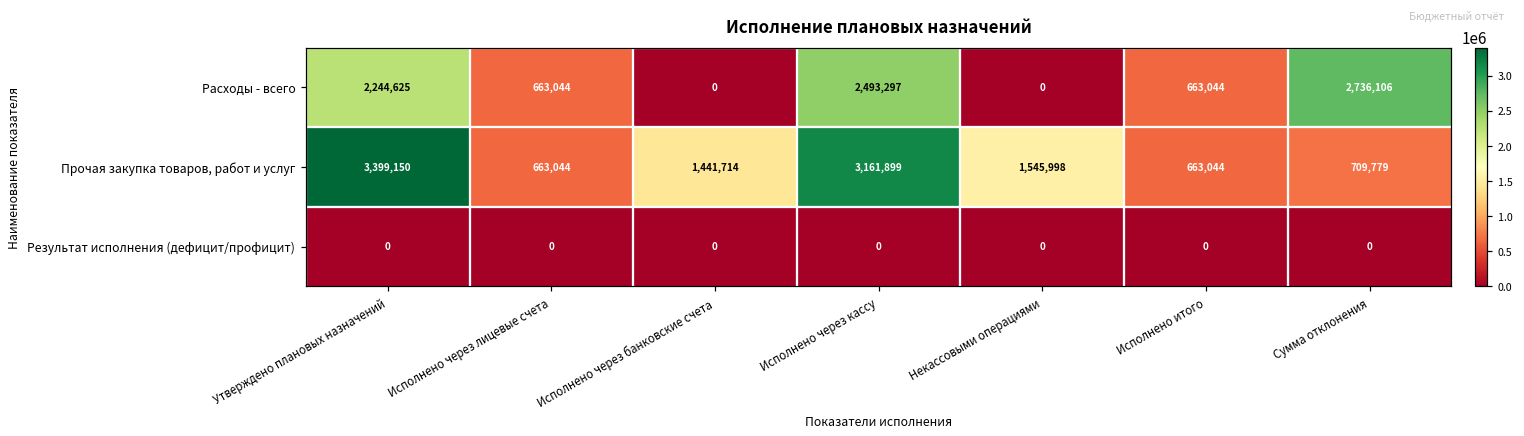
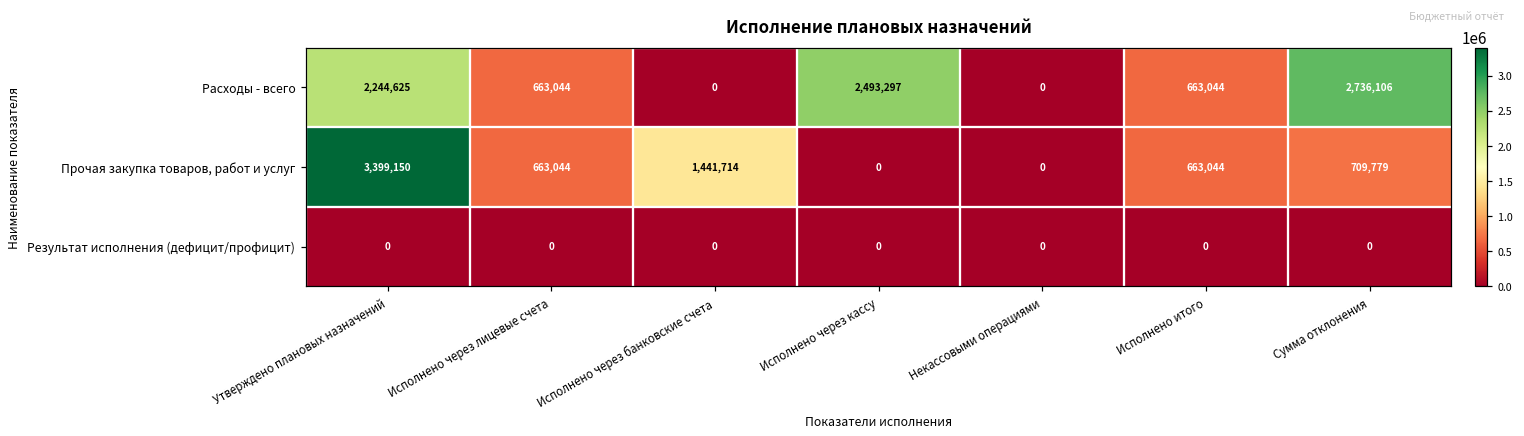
Прочая закупка товаров, работ и услуг, Исполнено через кассу: 3,161,899 -> 0
Прочая закупка товаров, работ и услуг, Некассовыми операциями: 1,545,998 -> 0
